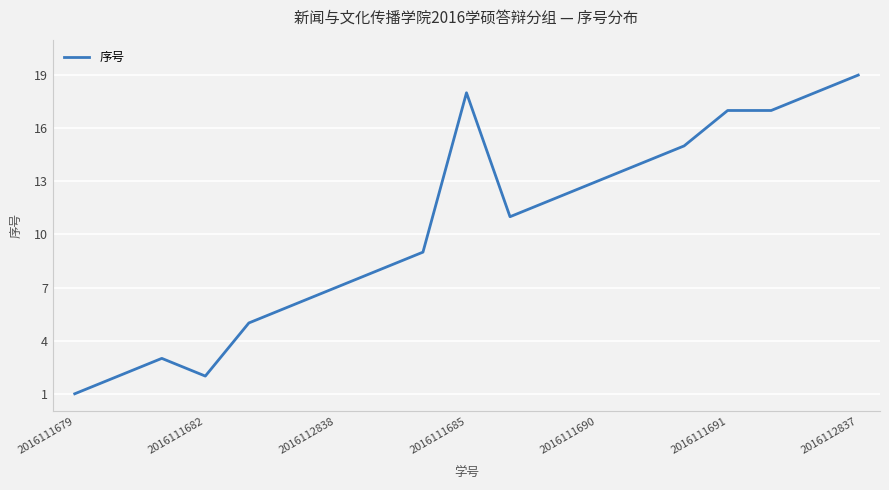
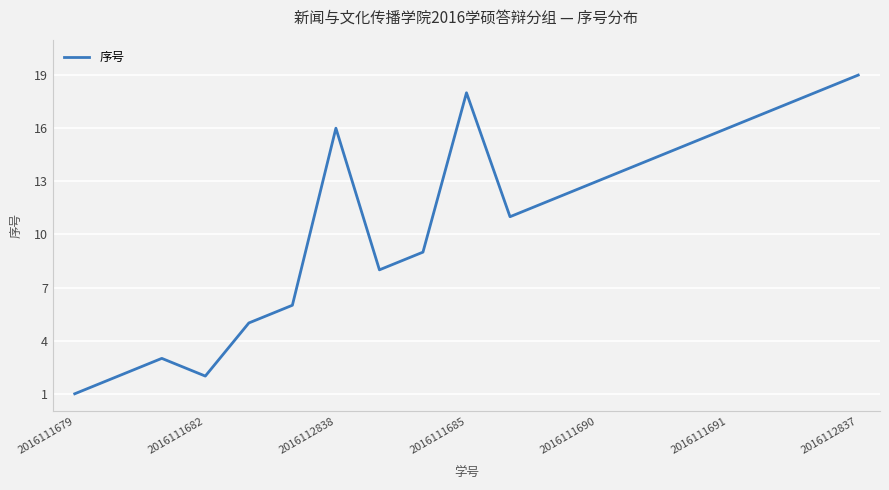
2016112838: 7 -> 16
2016111691: 17 -> 16
